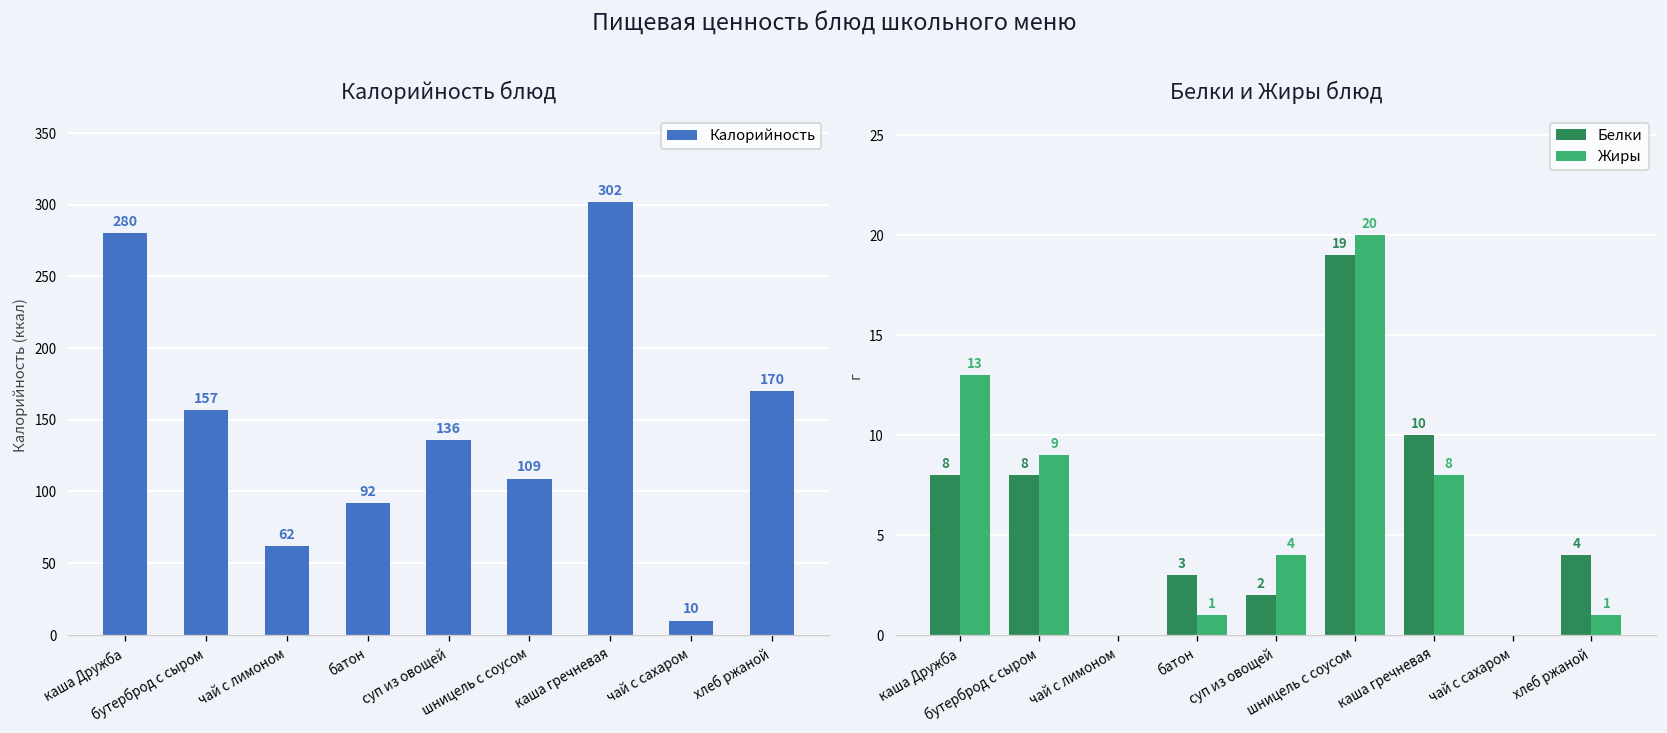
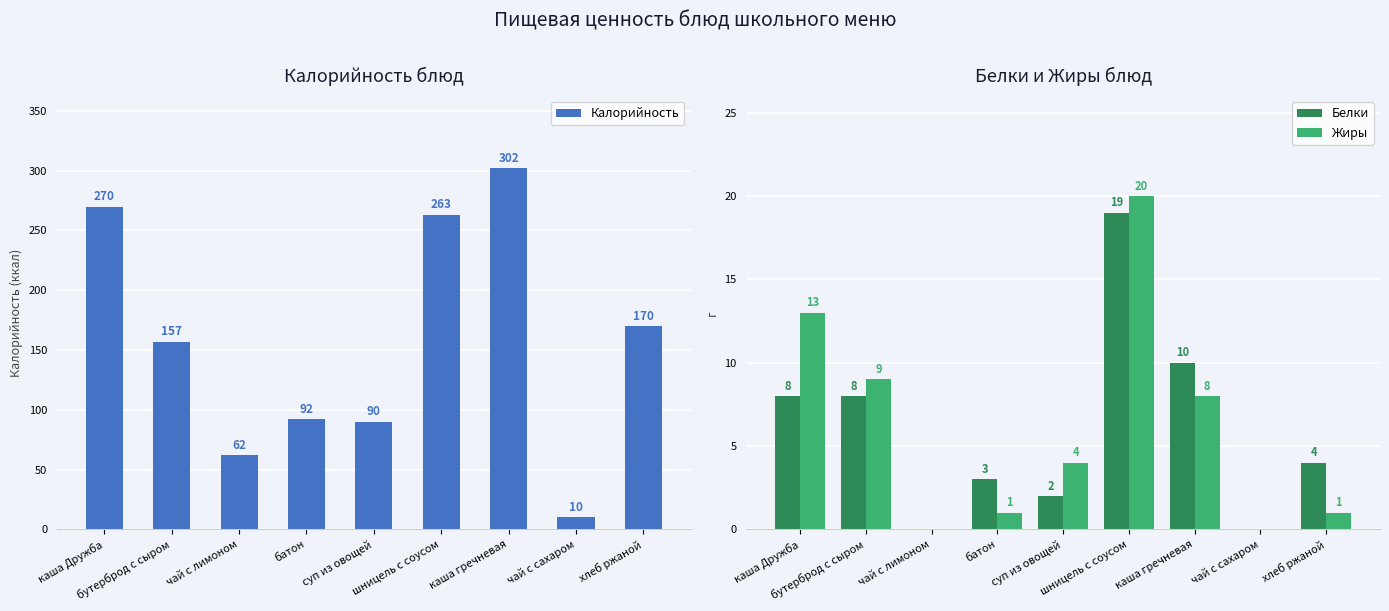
Калорийность блюд, каша Дружба: 280 -> 270
Калорийность блюд, суп из овощей: 136 -> 90
Калорийность блюд, шницель с соусом: 109 -> 263
